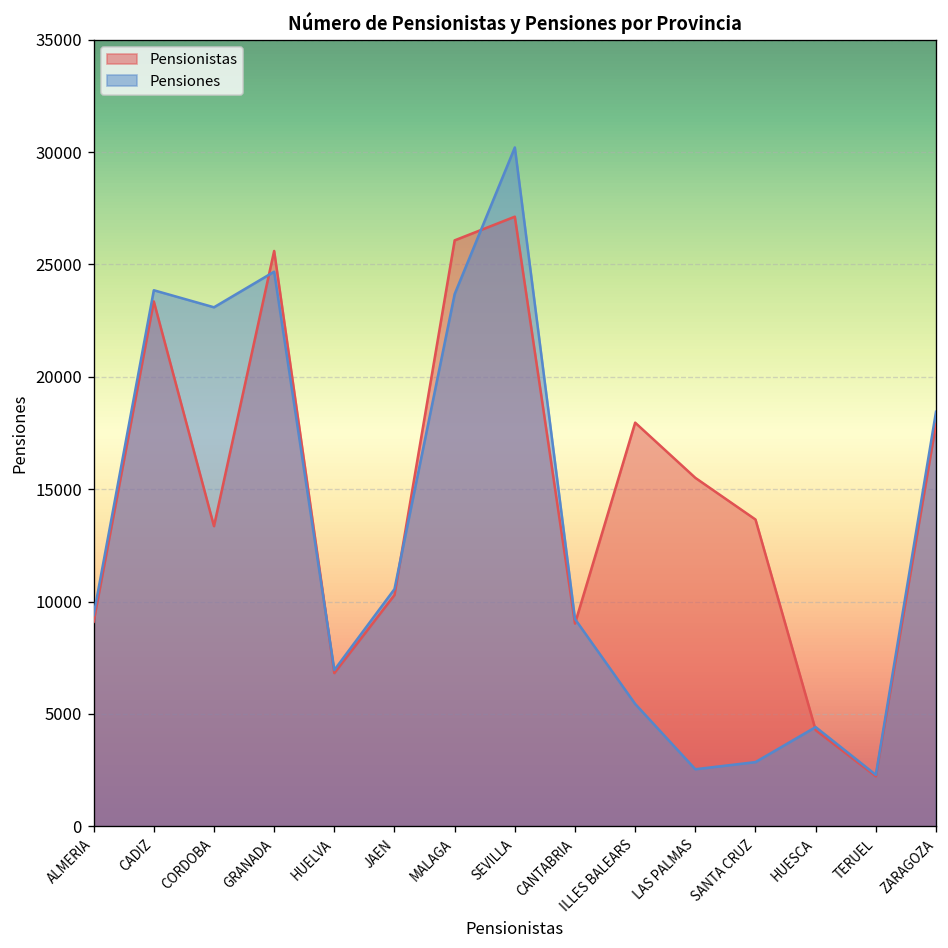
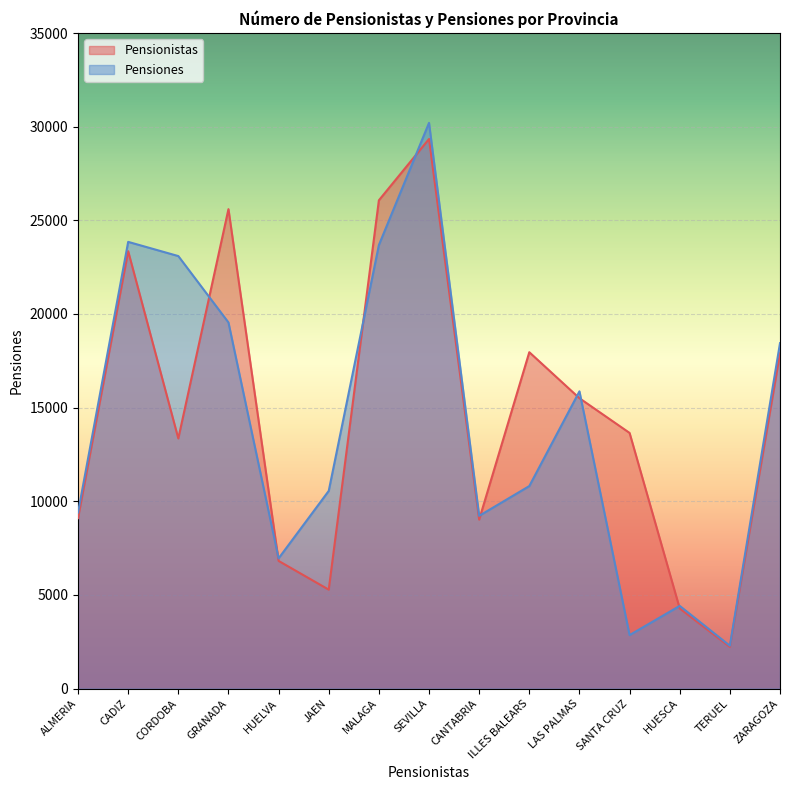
Pensiones, GRANADA: 24700 -> 19500
Pensionistas, JAEN: 10300 -> 5300
Pensionistas, SEVILLA: 27100 -> 29300
Pensiones, ILLES BALEARS: 5400 -> 10800
Pensiones, LAS PALMAS: 2500 -> 15900
